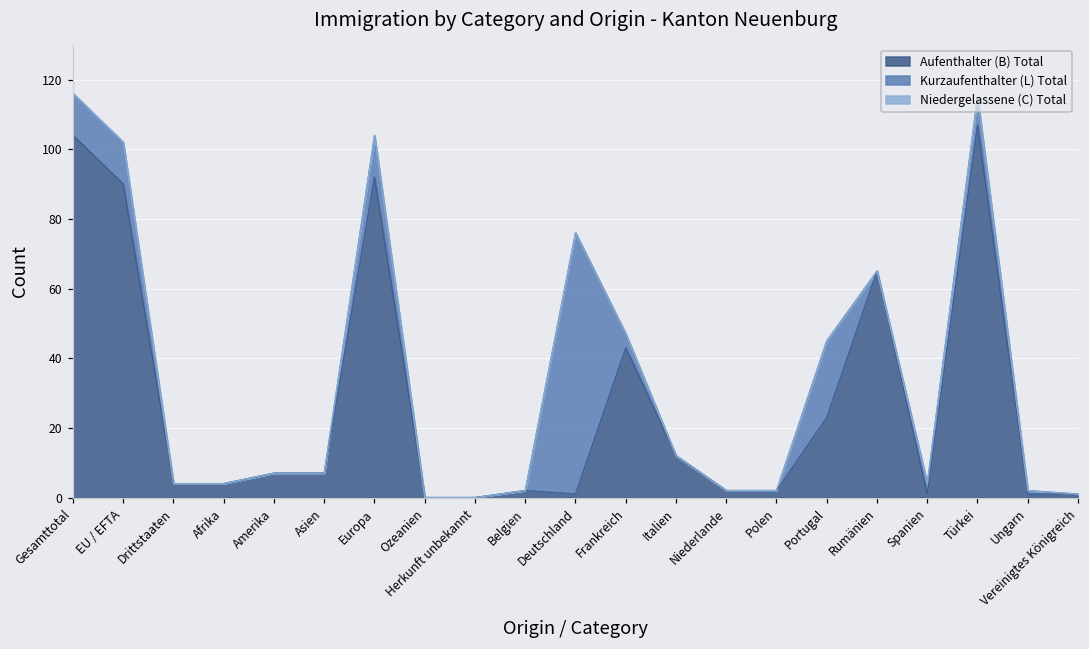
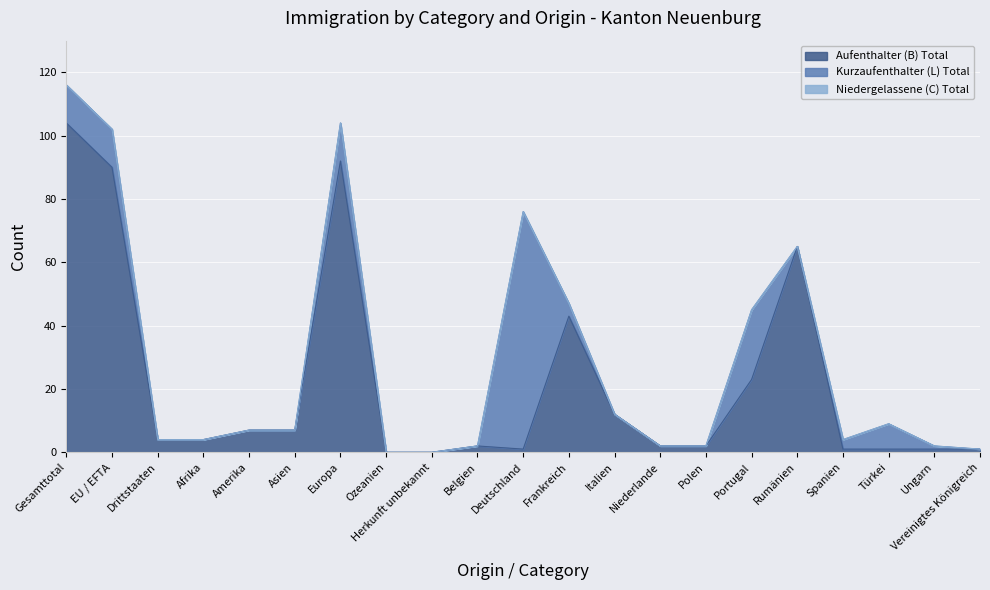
Aufenthalter (B) Total, Türkei: 107 -> 1
